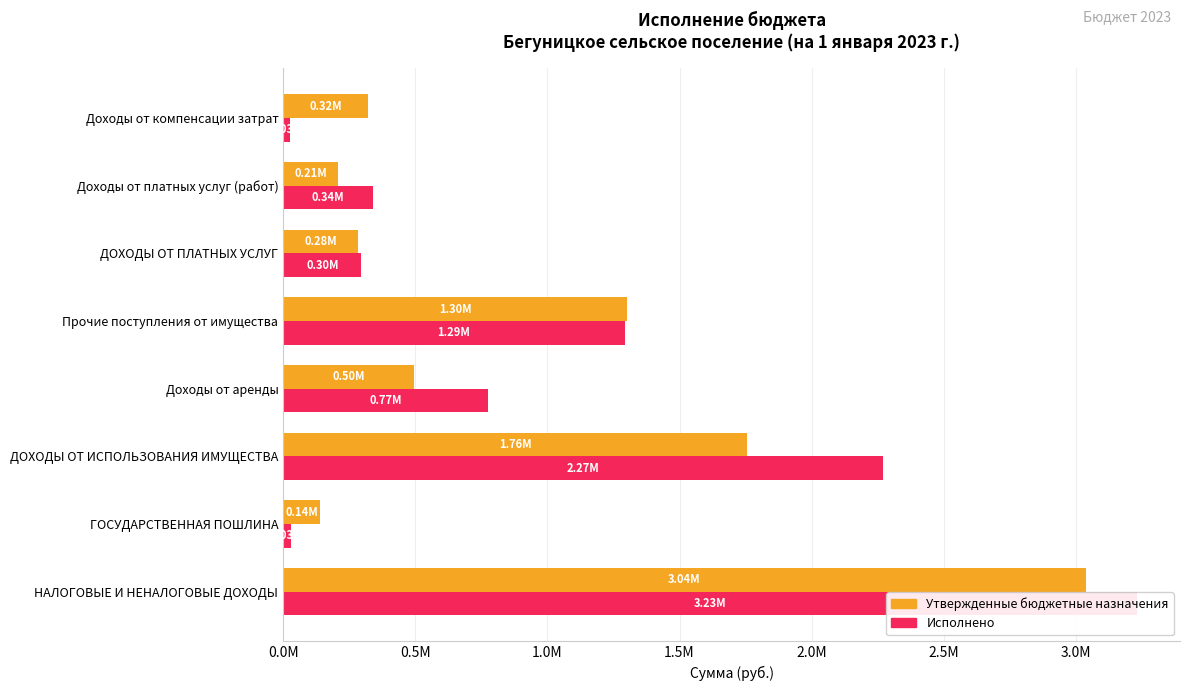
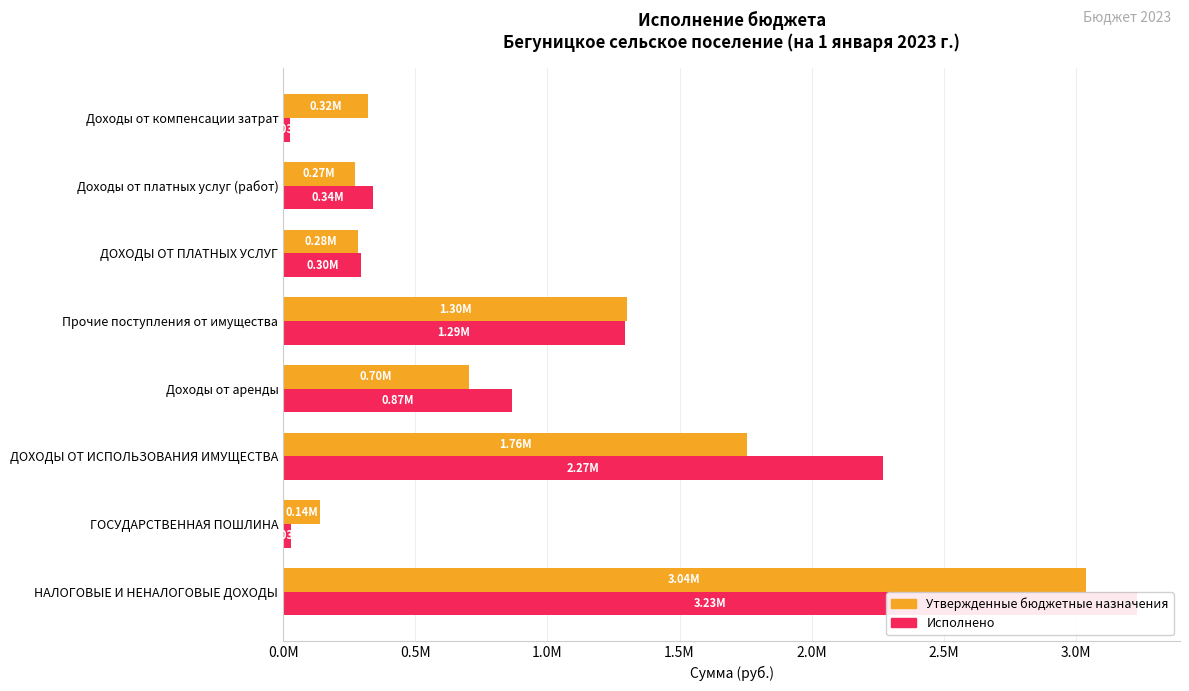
Утвержденные бюджетные назначения, Доходы от платных услуг (работ): 0.21M -> 0.27M
Утвержденные бюджетные назначения, Доходы от аренды: 0.50M -> 0.70M
Исполнено, Доходы от аренды: 0.77M -> 0.87M
